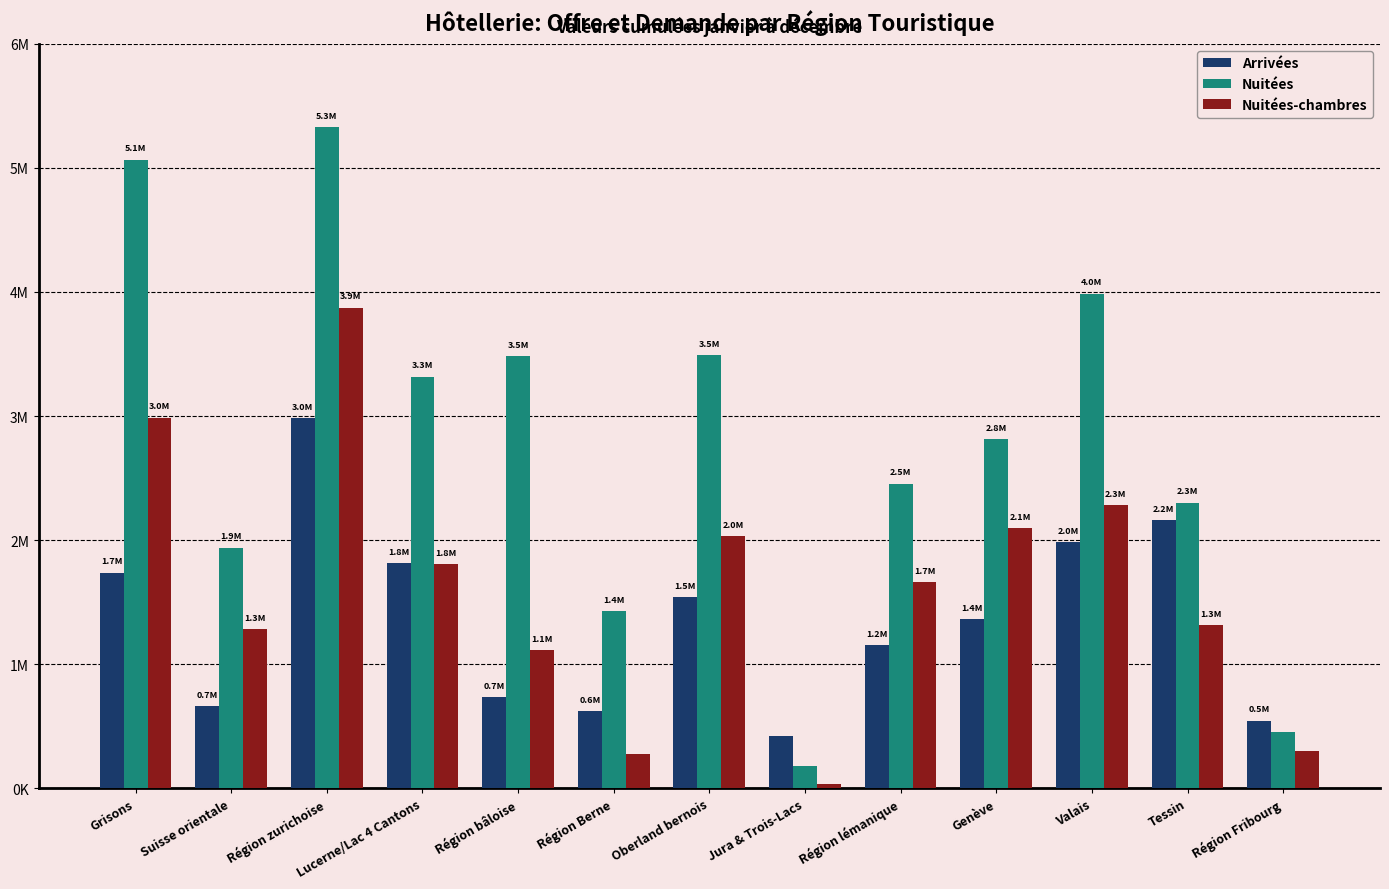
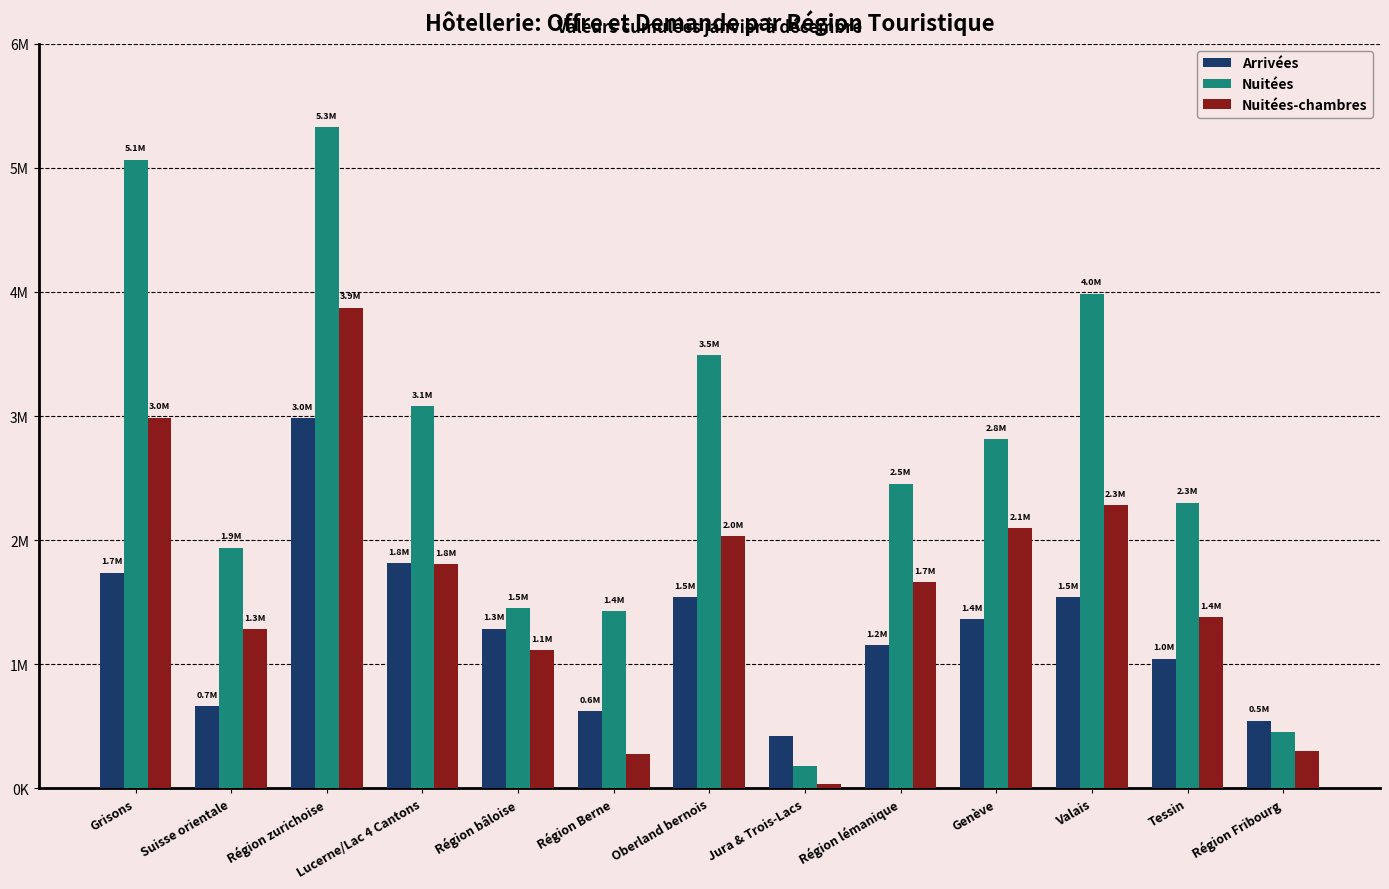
Nuitées, Lucerne/Lac 4 Cantons: 3.3M -> 3.1M
Arrivées, Région bâloise: 0.7M -> 1.3M
Nuitées, Région bâloise: 3.5M -> 1.5M
Arrivées, Valais: 2.0M -> 1.5M
Arrivées, Tessin: 2.2M -> 1.0M
Nuitées-chambres, Tessin: 1.3M -> 1.4M
